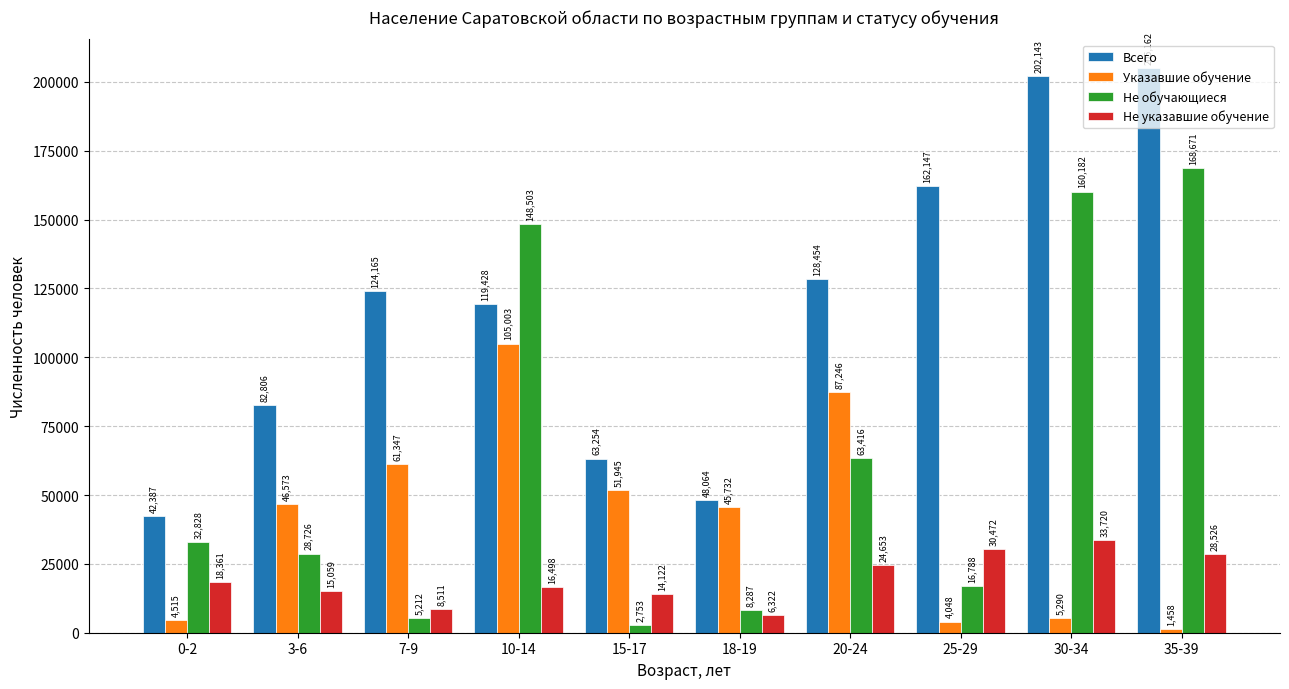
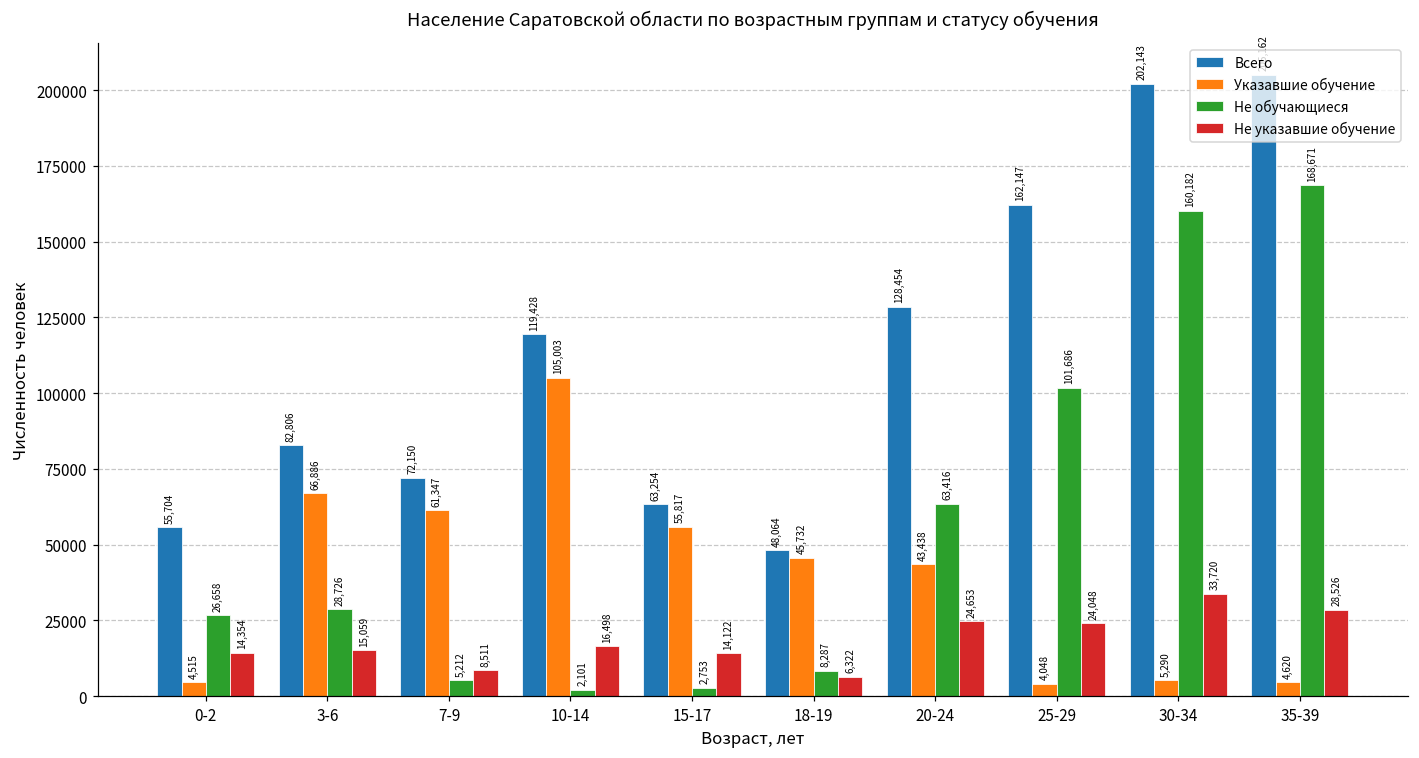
Всего, 0-2: 42,387 -> 55,704
Не обучающиеся, 0-2: 32,828 -> 26,658
Не указавшие обучение, 0-2: 18,361 -> 14,354
Указавшие обучение, 3-6: 46,573 -> 66,886
Всего, 7-9: 124,165 -> 72,150
Не обучающиеся, 10-14: 148,503 -> 2,101
Указавшие обучение, 15-17: 51,945 -> 55,817
Указавшие обучение, 20-24: 87,246 -> 43,438
Не обучающиеся, 25-29: 16,788 -> 101,686
Не указавшие обучение, 25-29: 30,472 -> 24,048
Указавшие обучение, 35-39: 1,458 -> 4,620
